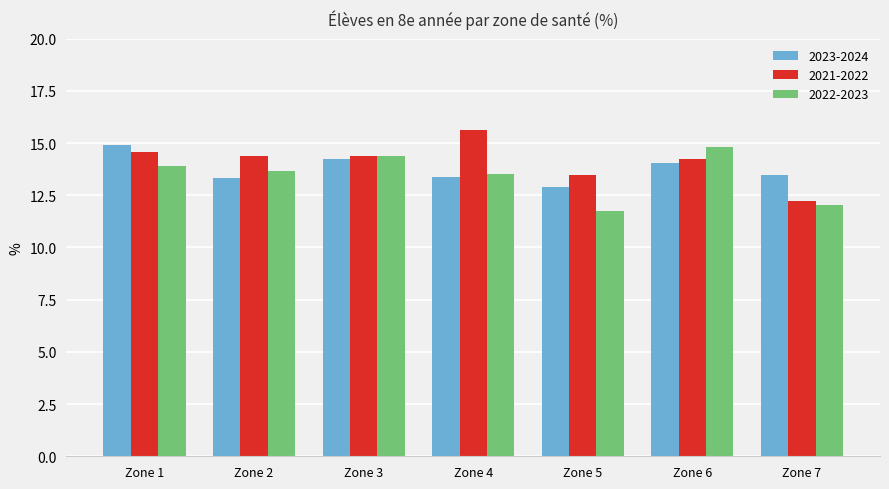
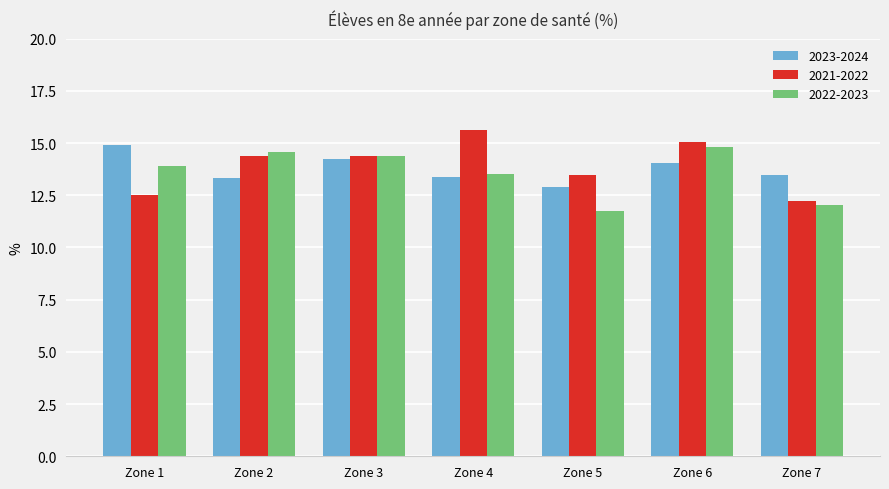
2021-2022, Zone 1: 14.6 -> 12.5
2022-2023, Zone 2: 13.7 -> 14.6
2021-2022, Zone 6: 14.2 -> 15.0
